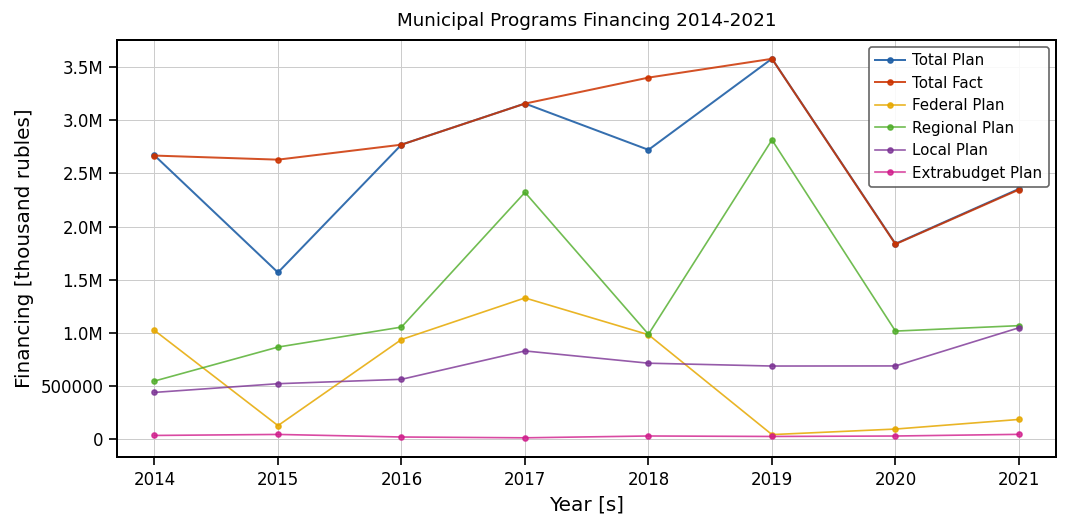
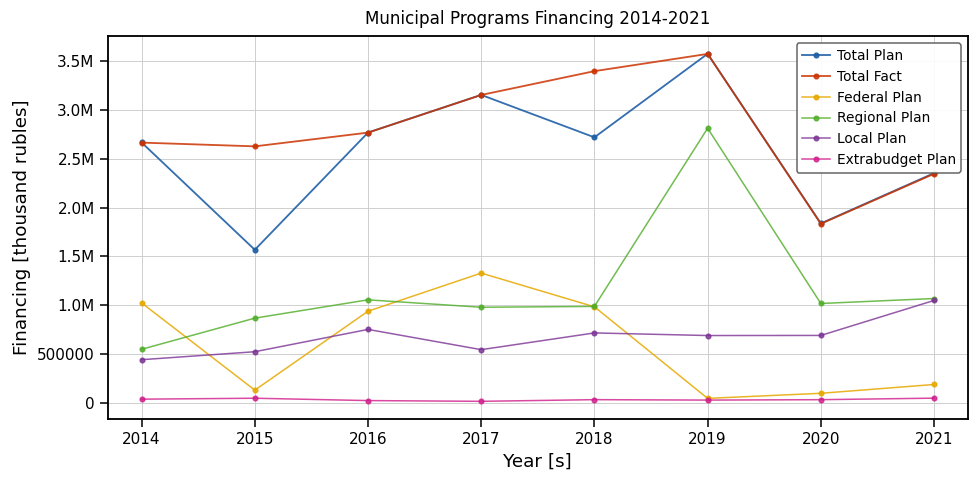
Local Plan, 2016: 600000 -> 800000
Regional Plan, 2017: 2300000 -> 1000000
Local Plan, 2017: 800000 -> 500000
